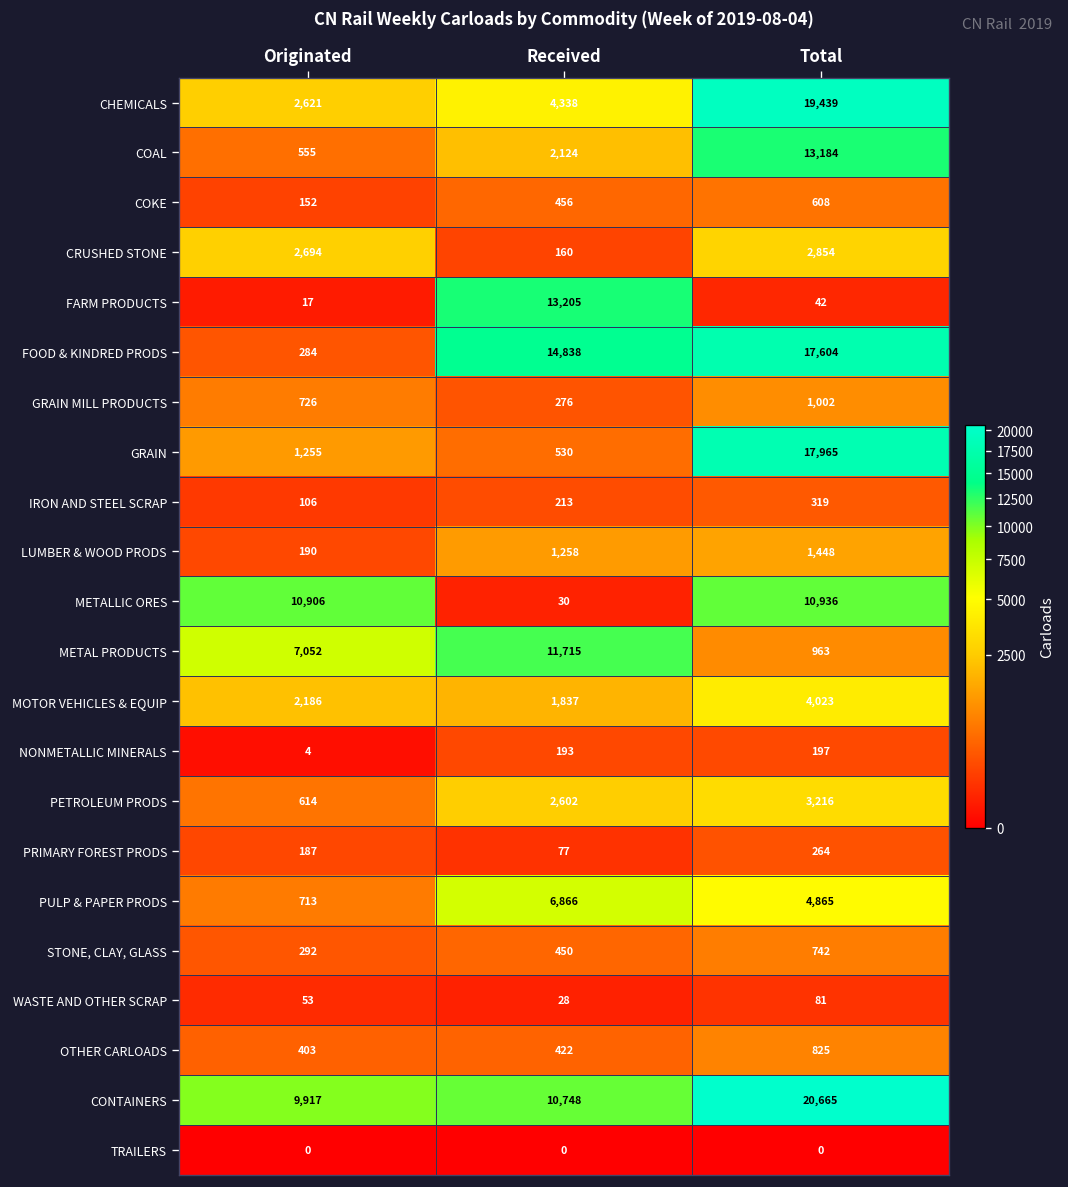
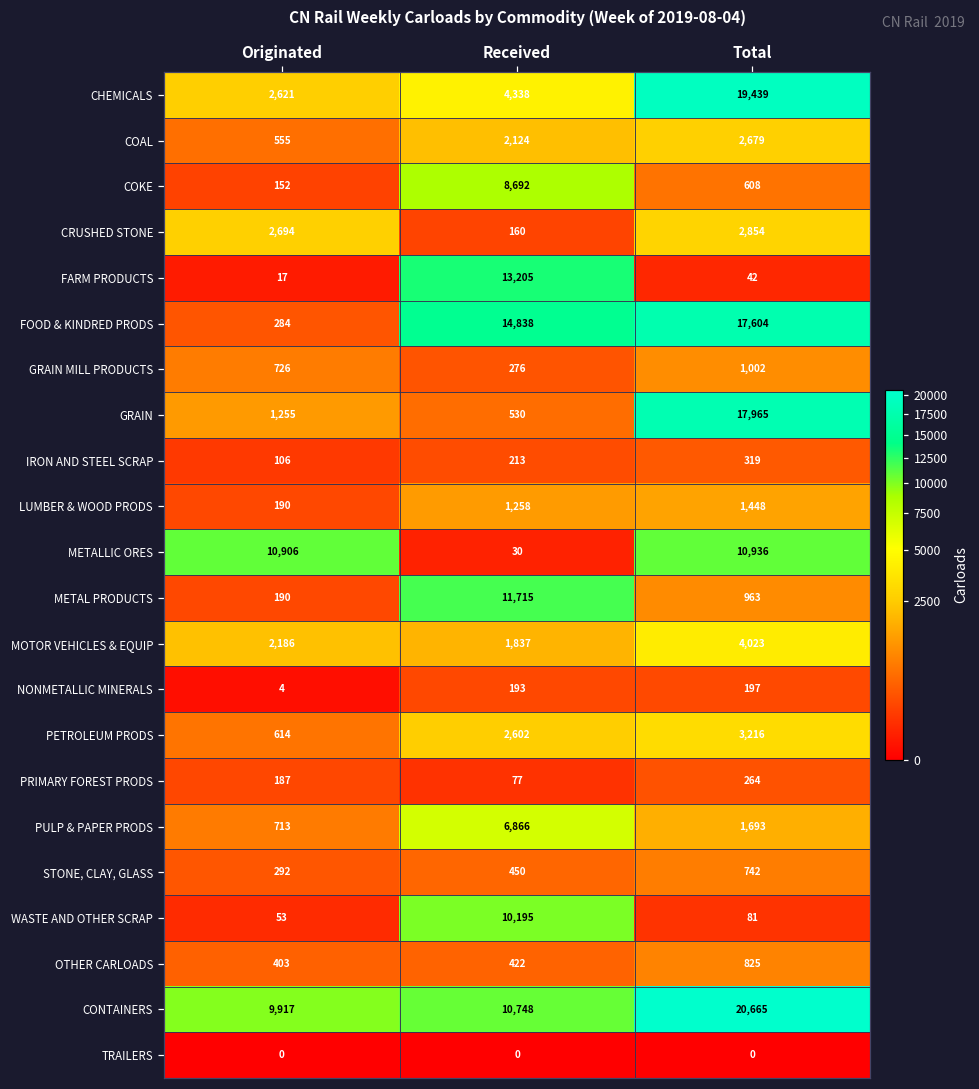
COAL, Total: 13,184 -> 2,679
COKE, Received: 456 -> 8,692
METAL PRODUCTS, Originated: 7,052 -> 190
PULP & PAPER PRODS, Total: 4,865 -> 1,693
WASTE AND OTHER SCRAP, Received: 28 -> 10,195
